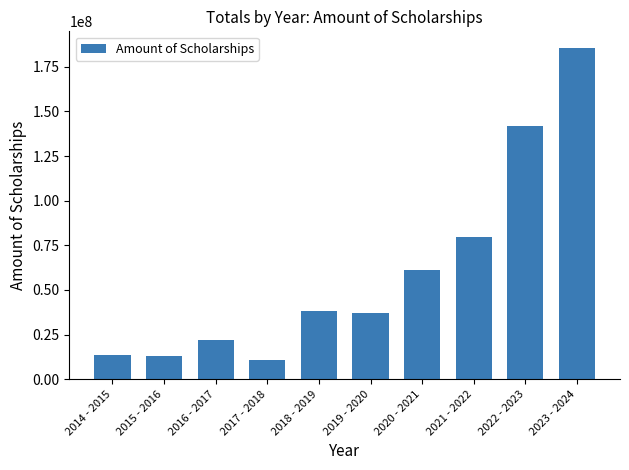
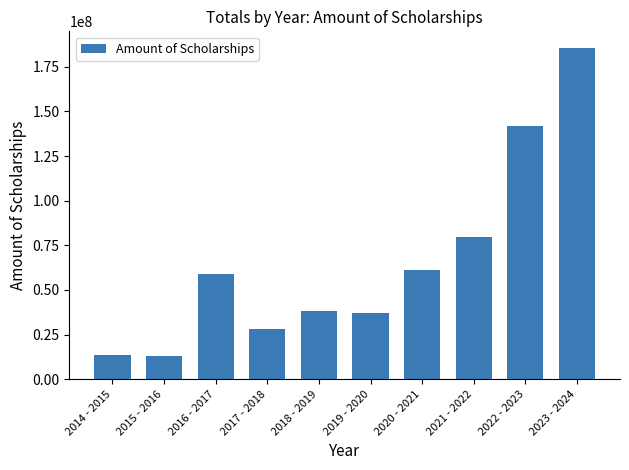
2016 - 2017: 22000000 -> 59000000
2017 - 2018: 11000000 -> 28000000
